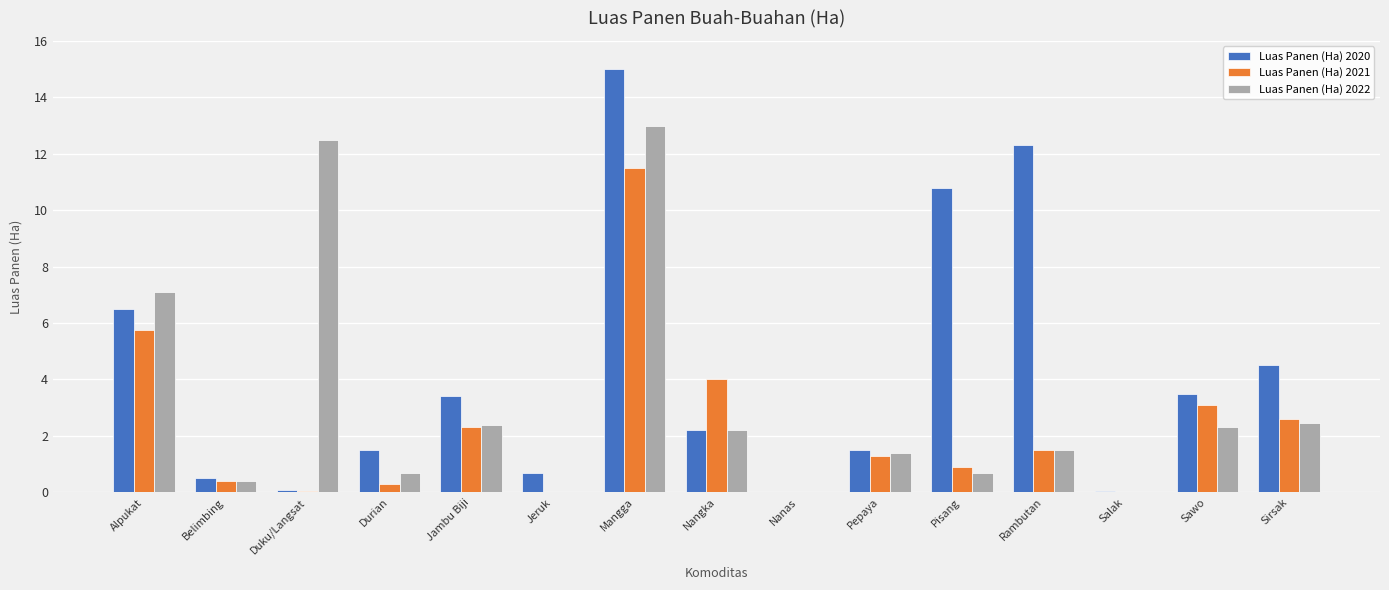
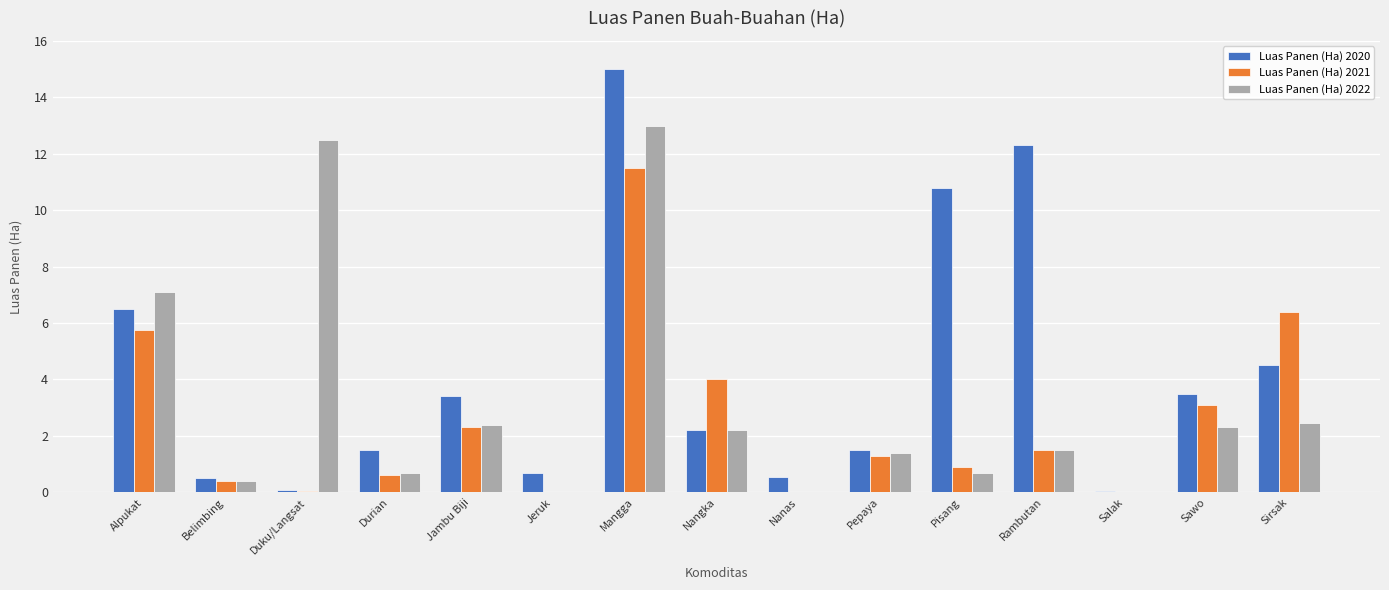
Luas Panen (Ha) 2021, Durian: 0.3 -> 0.6
Luas Panen (Ha) 2020, Nanas: 0.0 -> 0.6
Luas Panen (Ha) 2021, Sirsak: 2.6 -> 6.4
